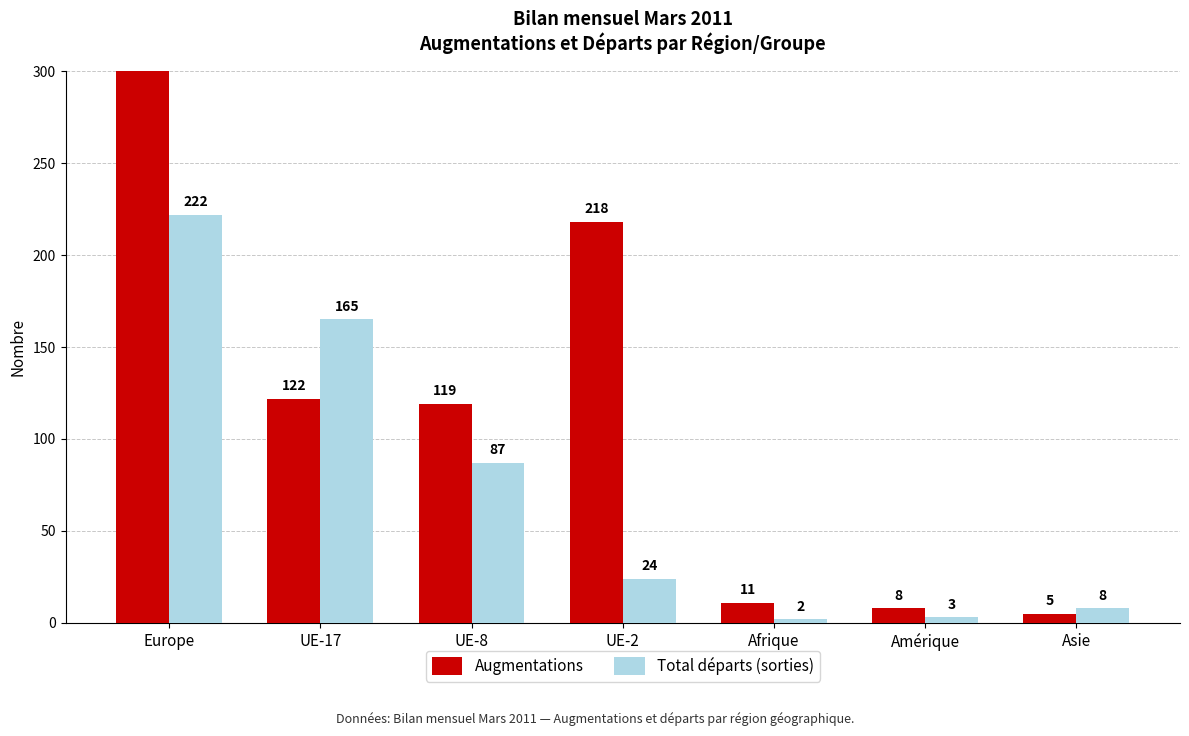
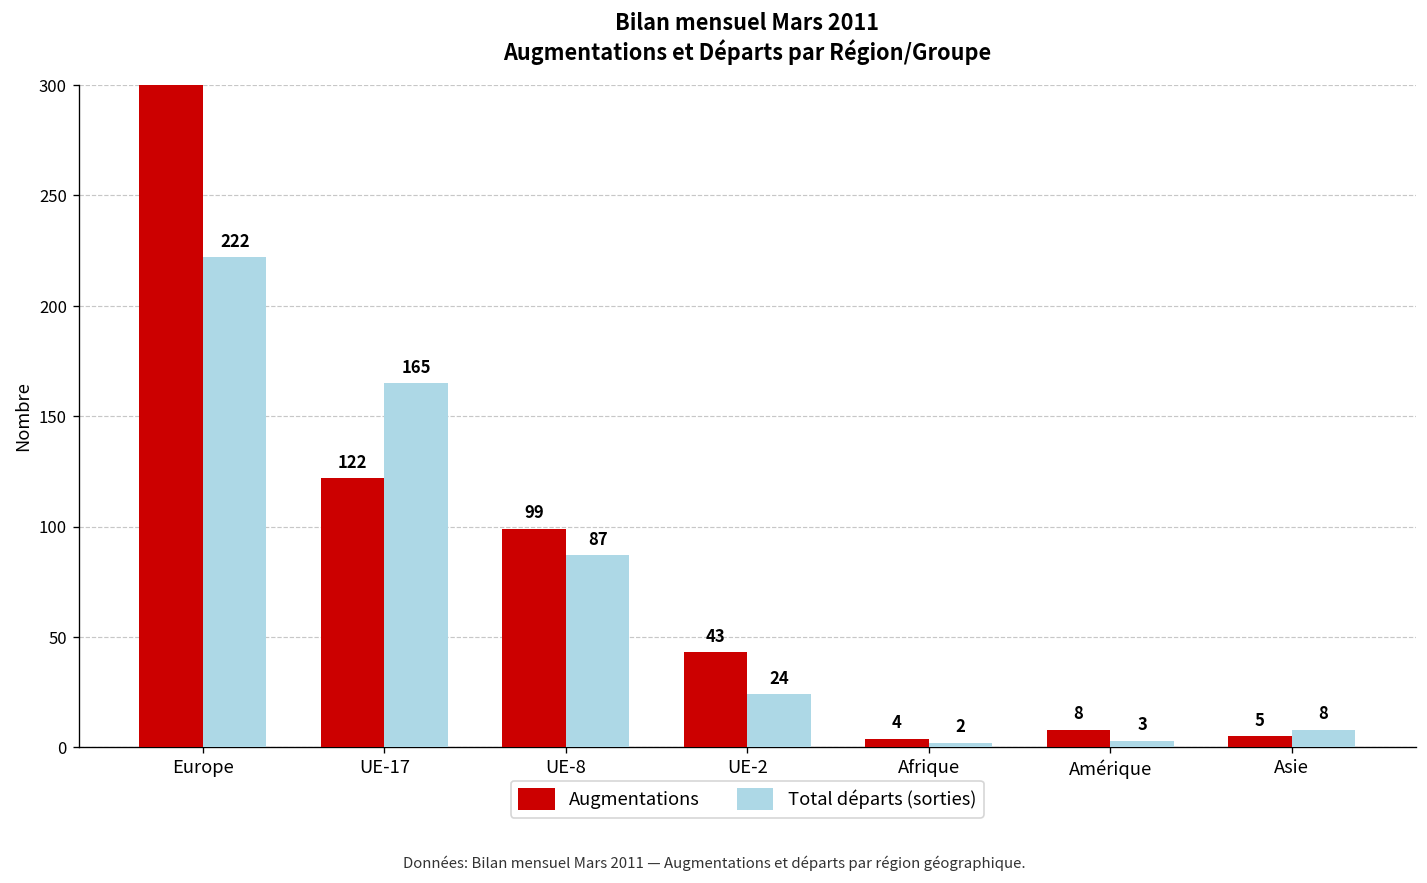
Augmentations, UE-8: 119 -> 99
Augmentations, UE-2: 218 -> 43
Augmentations, Afrique: 11 -> 4
